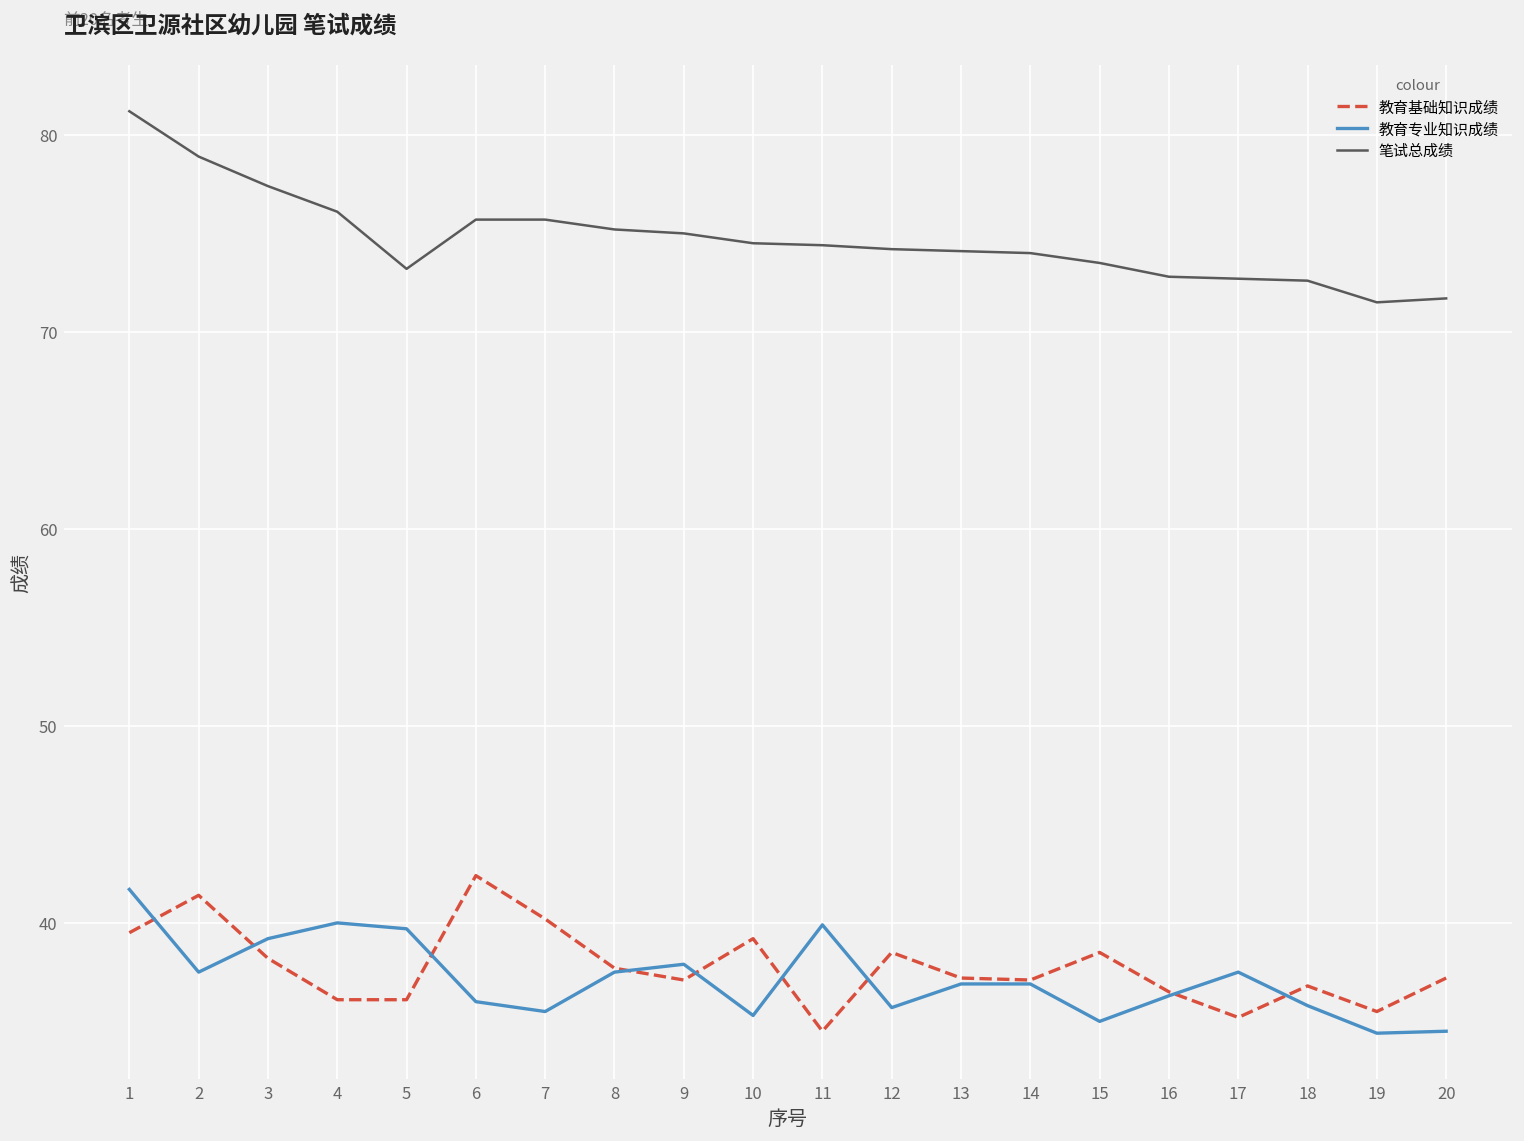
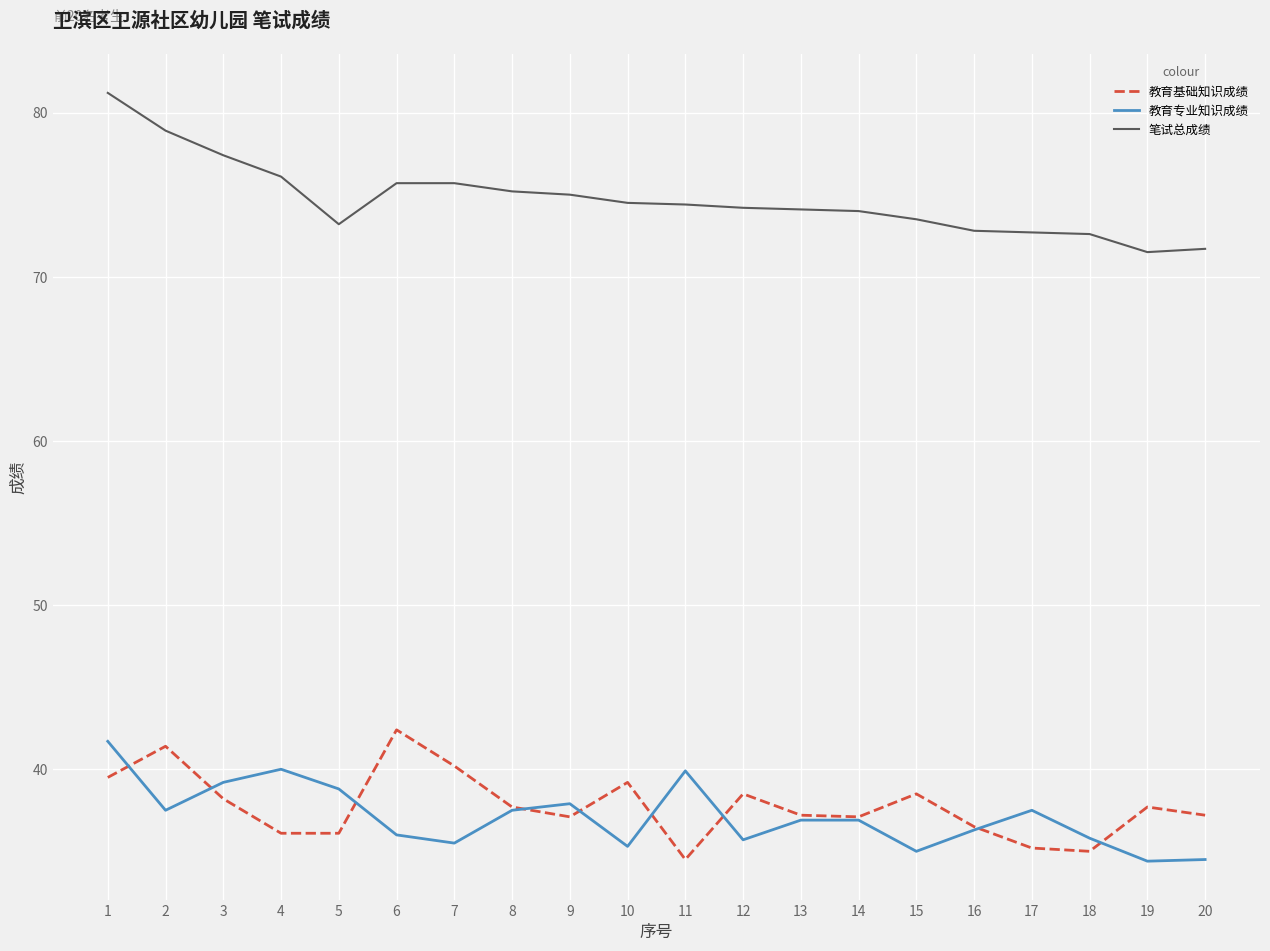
教育专业知识成绩, 5: 39.7 -> 38.8
教育基础知识成绩, 18: 36.8 -> 35.0
教育基础知识成绩, 19: 35.5 -> 37.7
